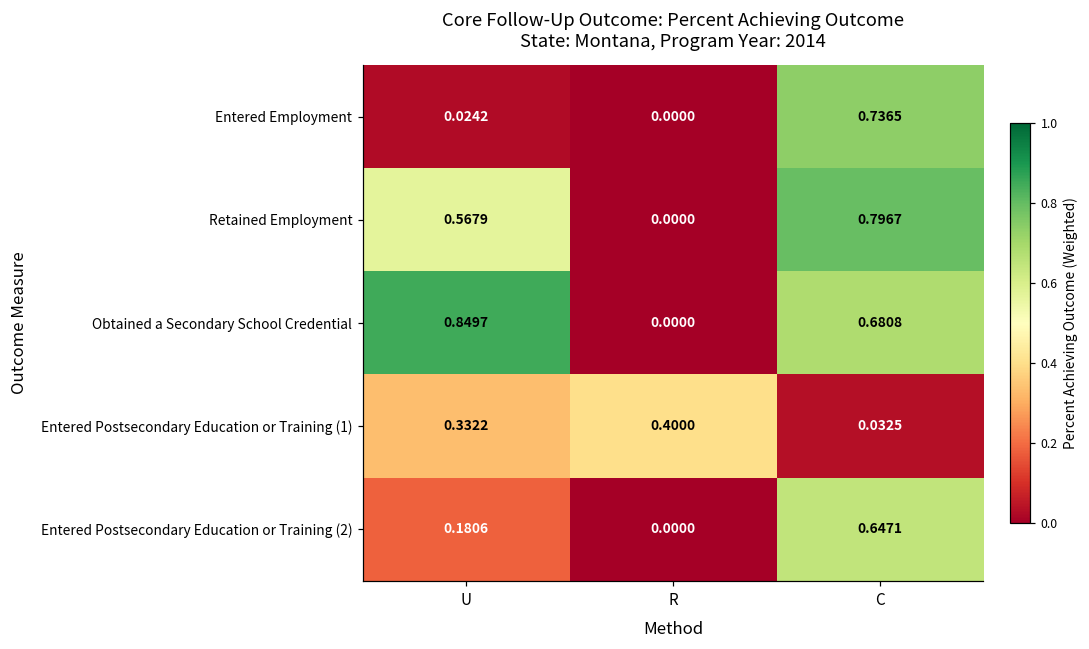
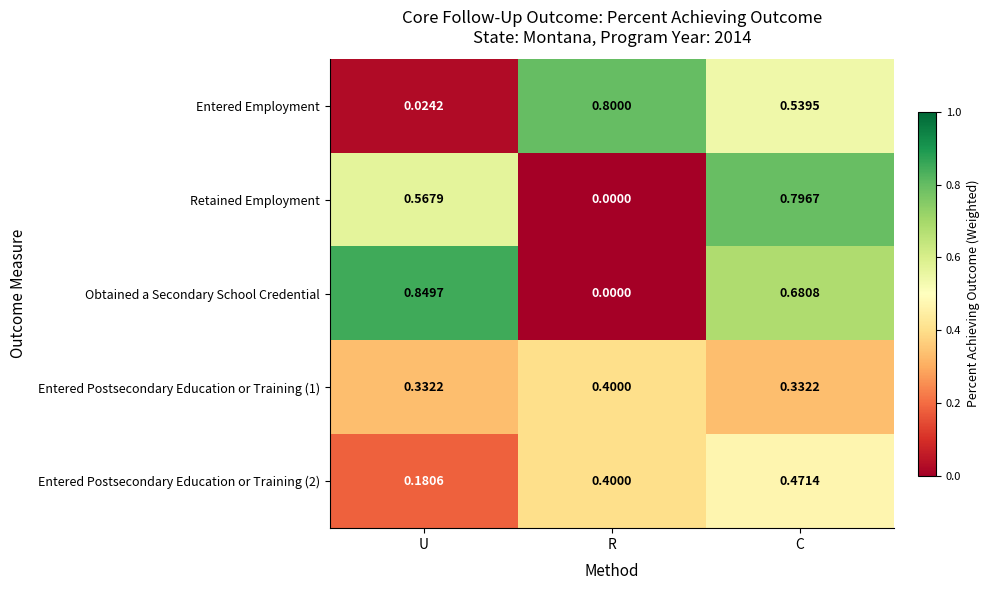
Entered Employment, R: 0.0000 -> 0.8000
Entered Employment, C: 0.7365 -> 0.5395
Entered Postsecondary Education or Training (1), C: 0.0325 -> 0.3322
Entered Postsecondary Education or Training (2), R: 0.0000 -> 0.4000
Entered Postsecondary Education or Training (2), C: 0.6471 -> 0.4714
